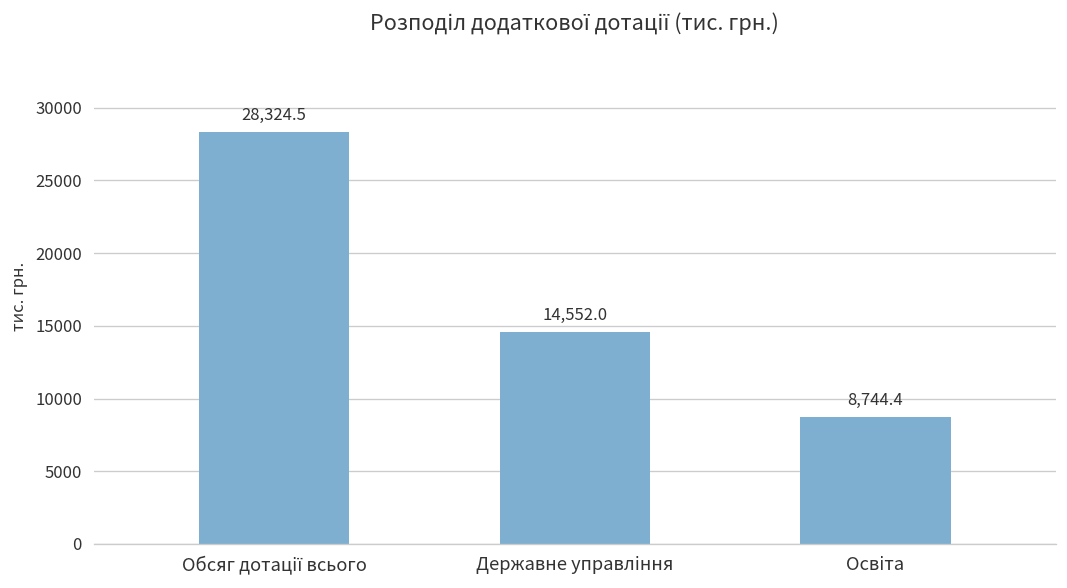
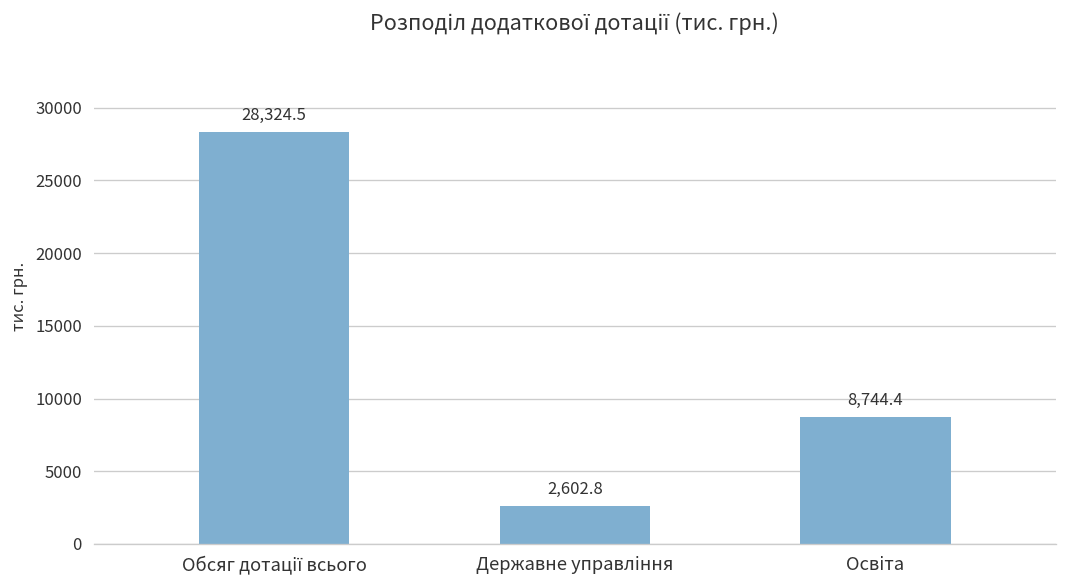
Державне управління: 14,552.0 -> 2,602.8
